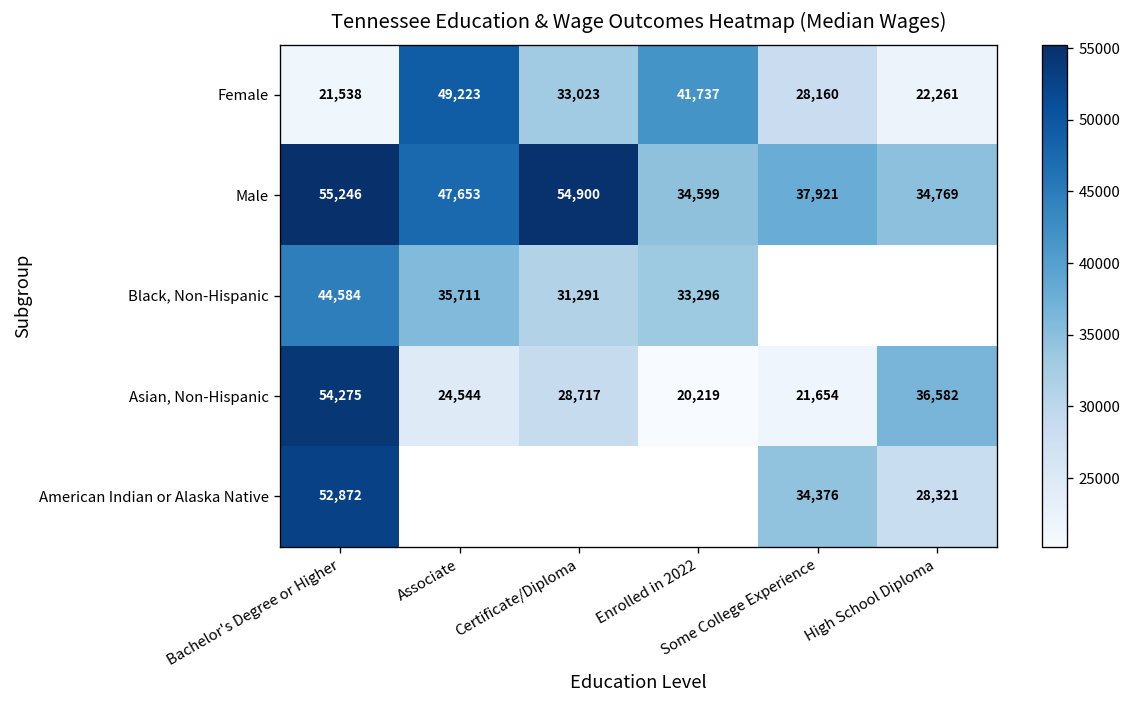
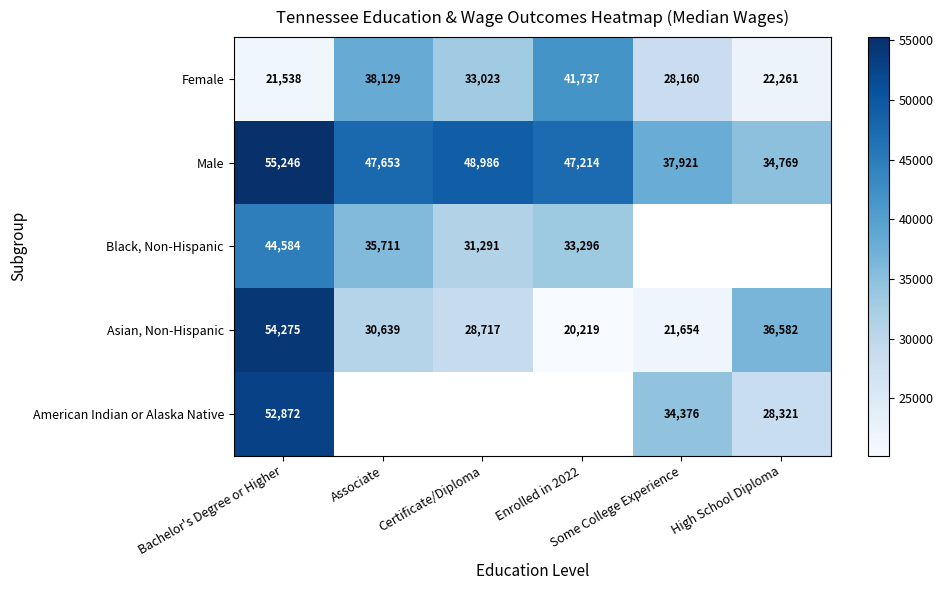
Female, Associate: 49,223 -> 38,129
Male, Certificate/Diploma: 54,900 -> 48,986
Male, Enrolled in 2022: 34,599 -> 47,214
Asian, Non-Hispanic, Associate: 24,544 -> 30,639
